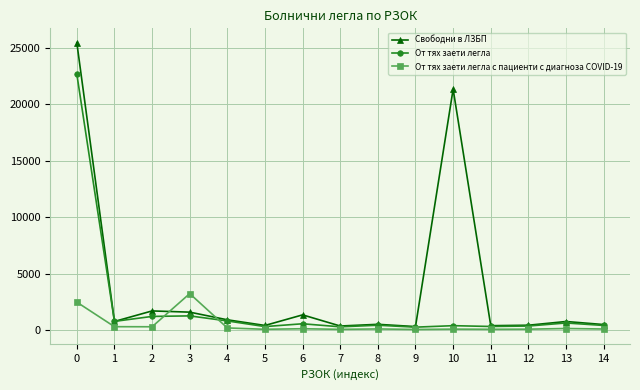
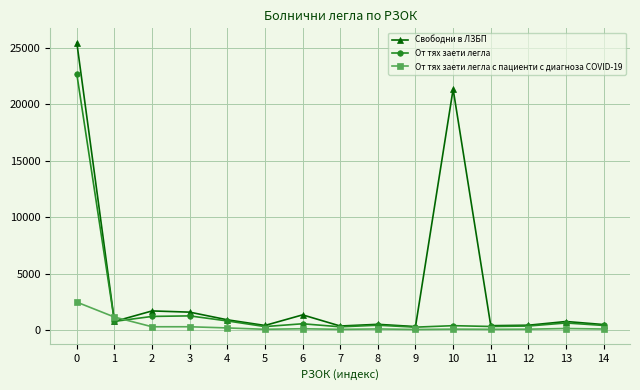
От тях заети легла с пациенти с диагноза COVID-19, 1: 300 -> 1100
От тях заети легла с пациенти с диагноза COVID-19, 3: 3200 -> 300
